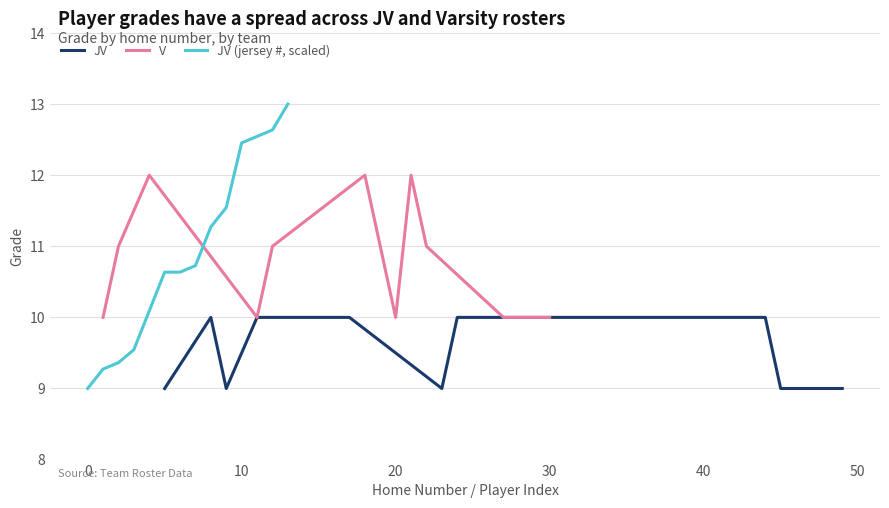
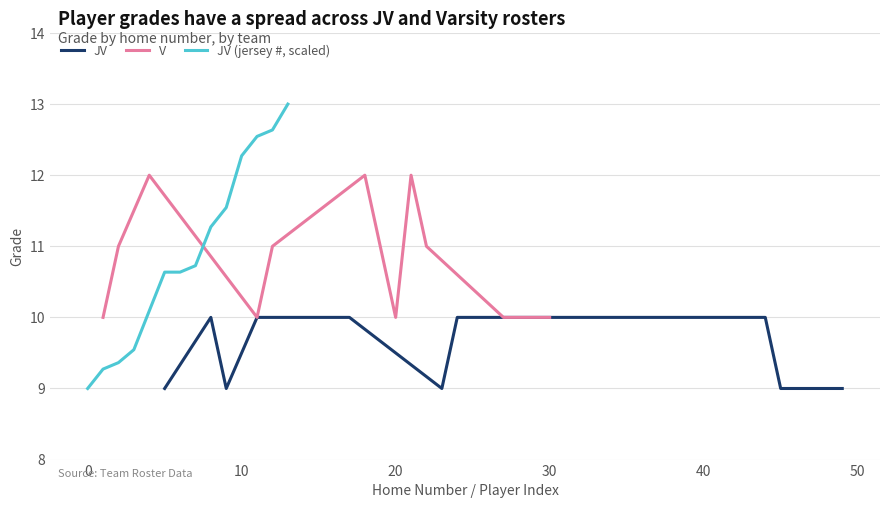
JV (jersey #, scaled), 10: 12.5 -> 12.3
